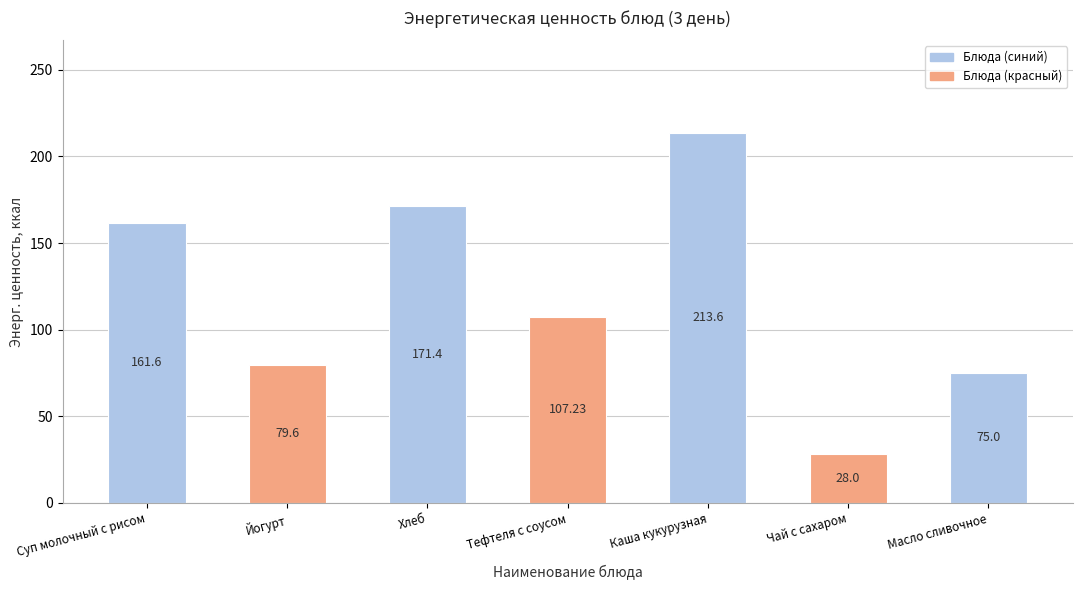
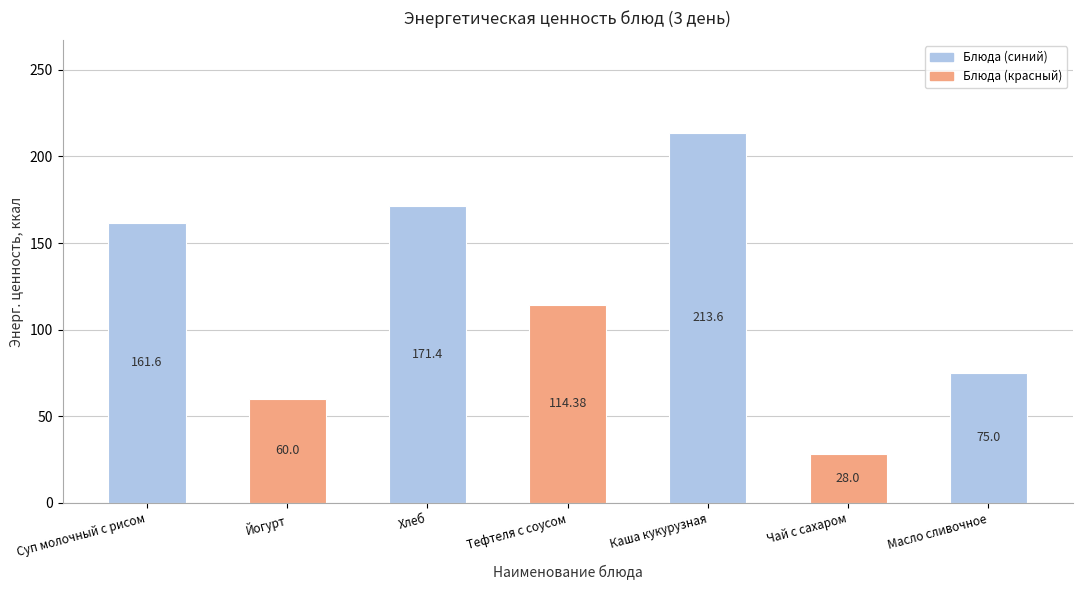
Йогурт: 79.6 -> 60.0
Тефтеля с соусом: 107.23 -> 114.38
